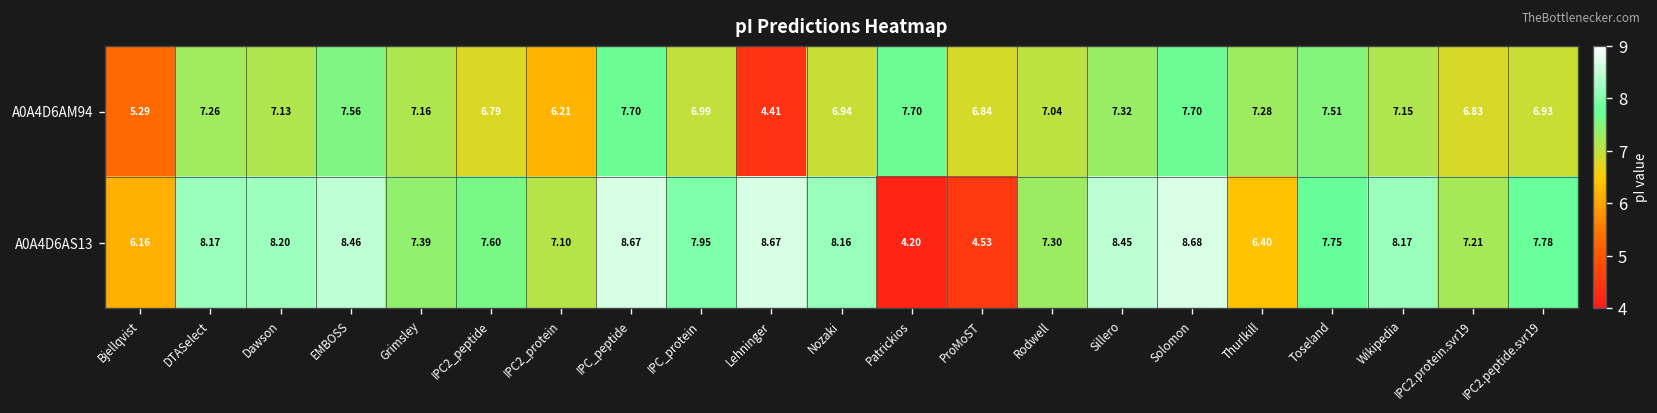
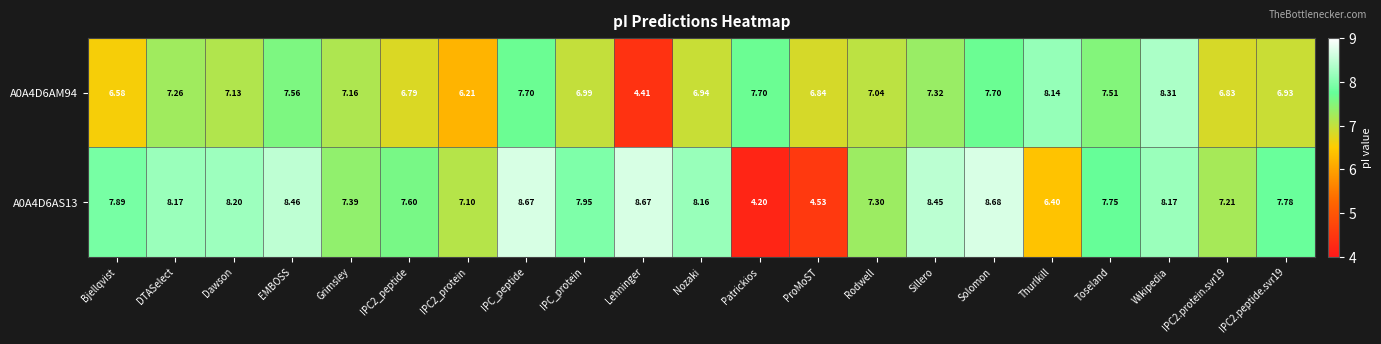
A0A4D6AM94, Bjellqvist: 5.29 -> 6.58
A0A4D6AM94, Thurlkill: 7.28 -> 8.14
A0A4D6AM94, Wikipedia: 7.15 -> 8.31
A0A4D6AS13, Bjellqvist: 6.16 -> 7.89
